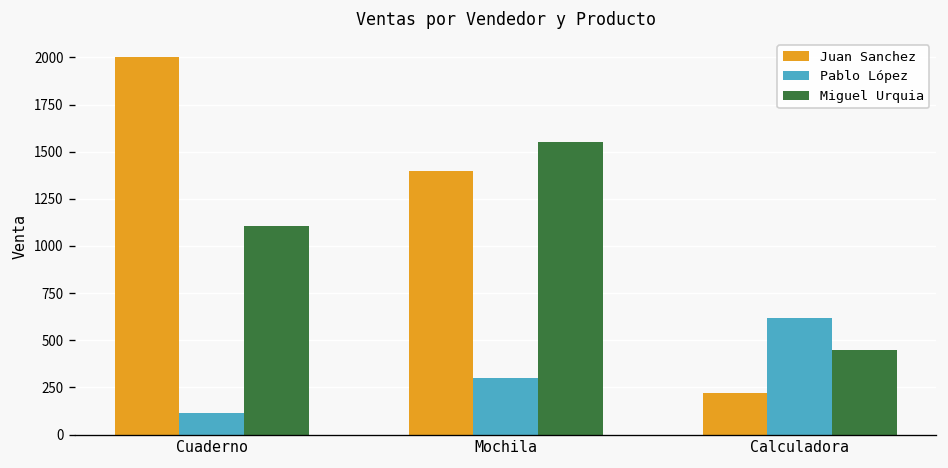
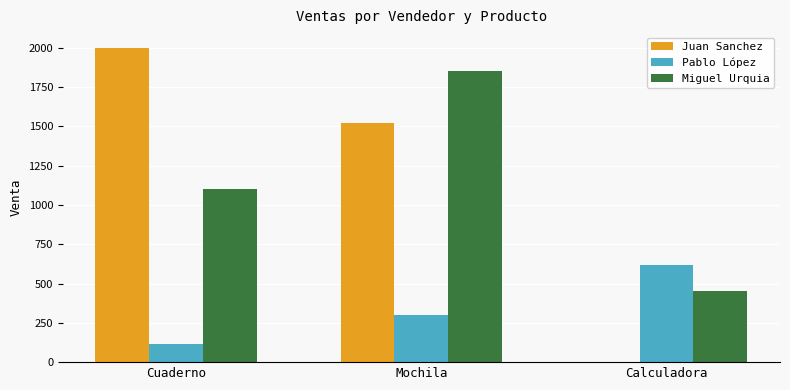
Juan Sanchez, Mochila: 1400 -> 1520
Miguel Urquia, Mochila: 1550 -> 1850
Juan Sanchez, Calculadora: 220 -> 0
